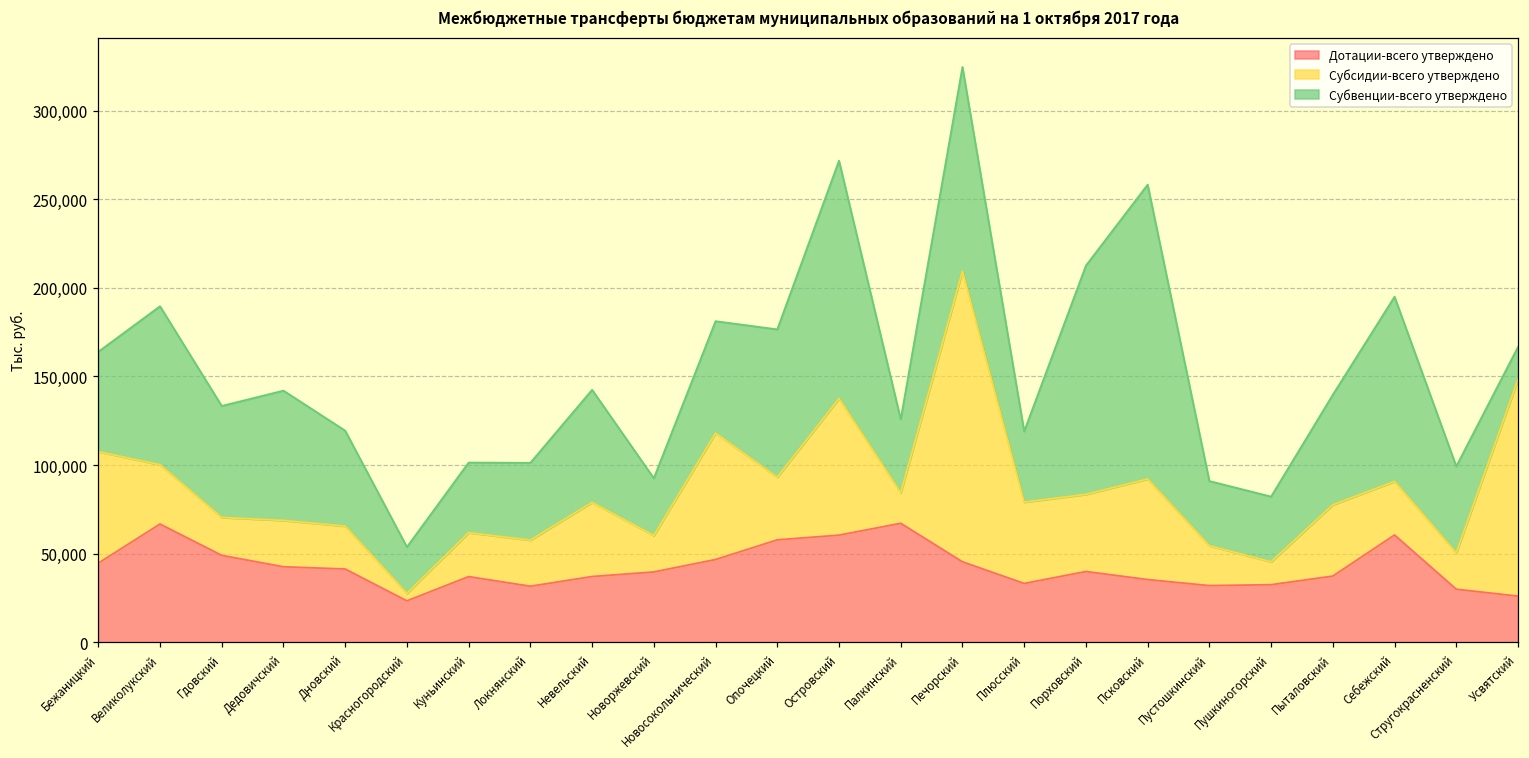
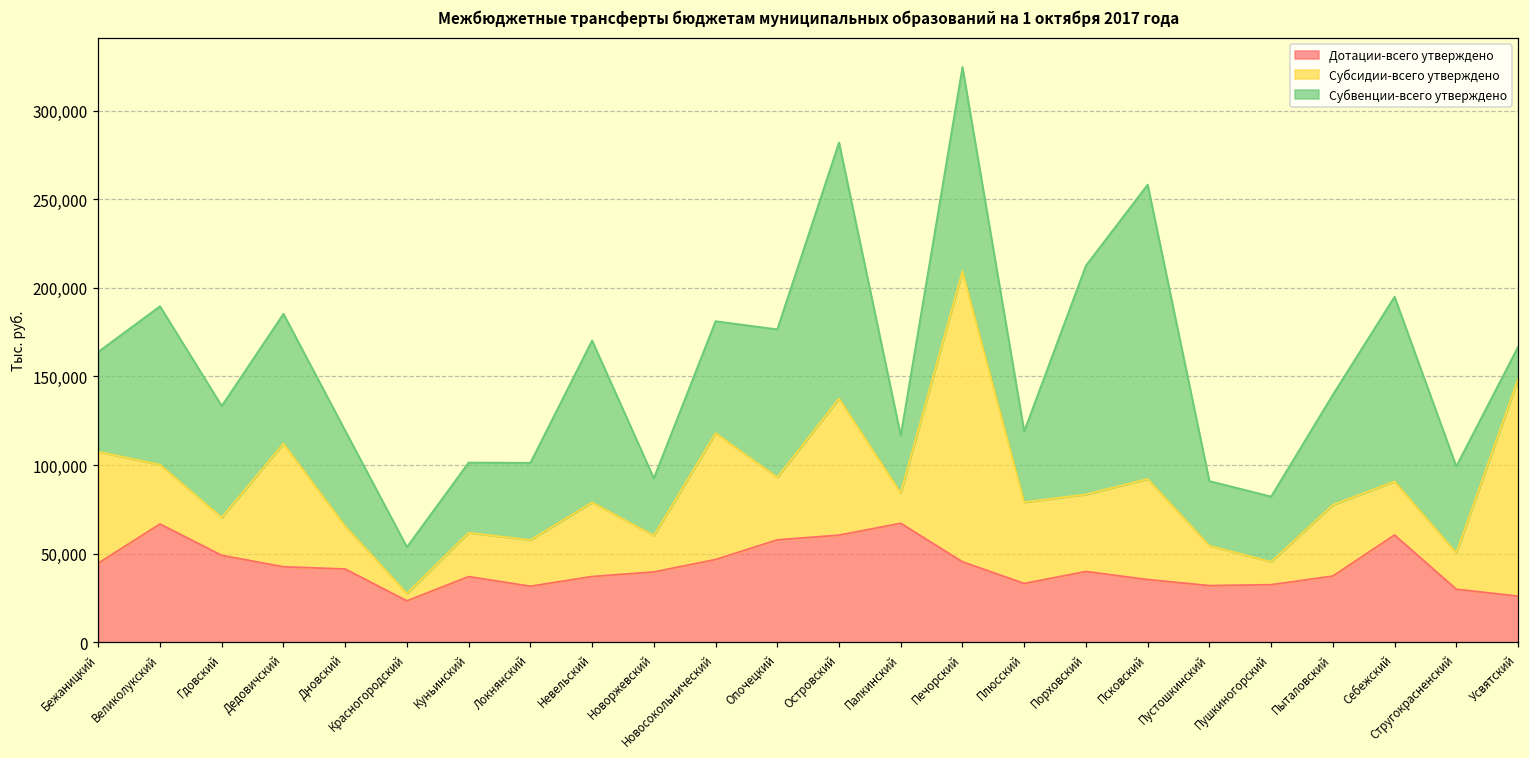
Субсидии-всего утверждено, Дедовичский: 26,000 -> 70,000
Субвенции-всего утверждено, Невельский: 64,000 -> 91,000
Субвенции-всего утверждено, Островский: 134,000 -> 145,000
Субвенции-всего утверждено, Палкинский: 41,000 -> 32,000
